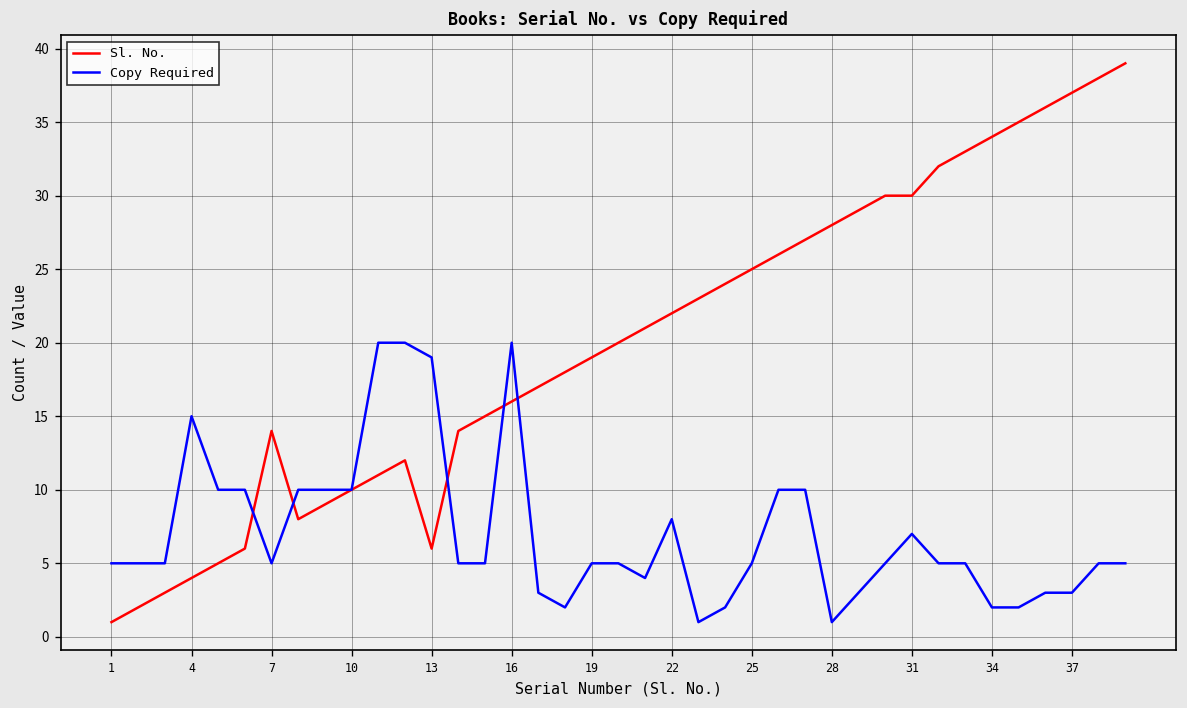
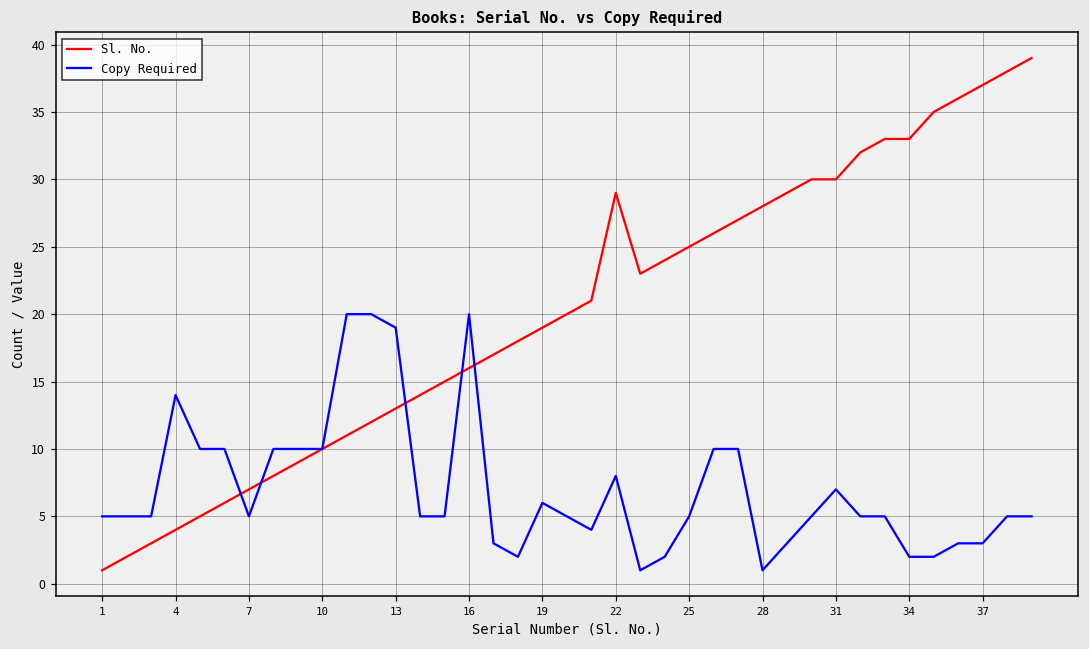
Copy Required, 4: 15 -> 14
Sl. No., 7: 14 -> 7
Sl. No., 13: 6 -> 13
Copy Required, 19: 5 -> 6
Sl. No., 22: 22 -> 29
Sl. No., 34: 34 -> 33
